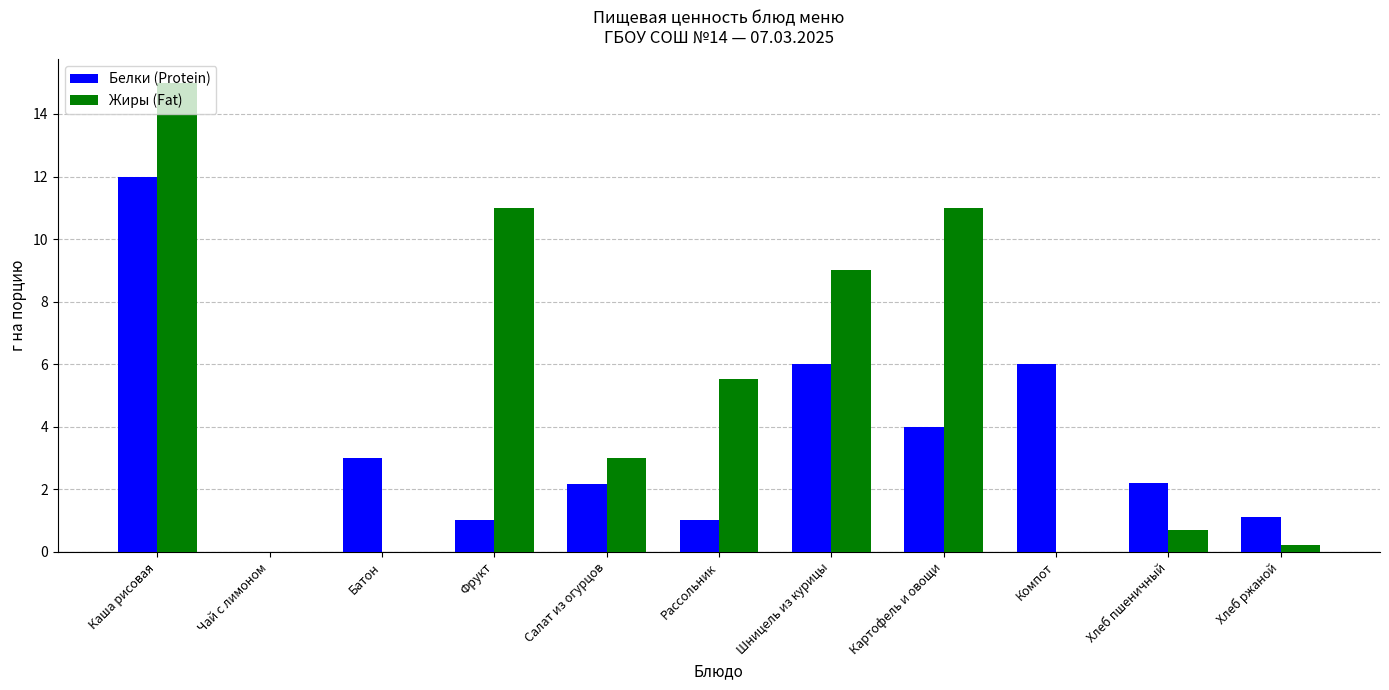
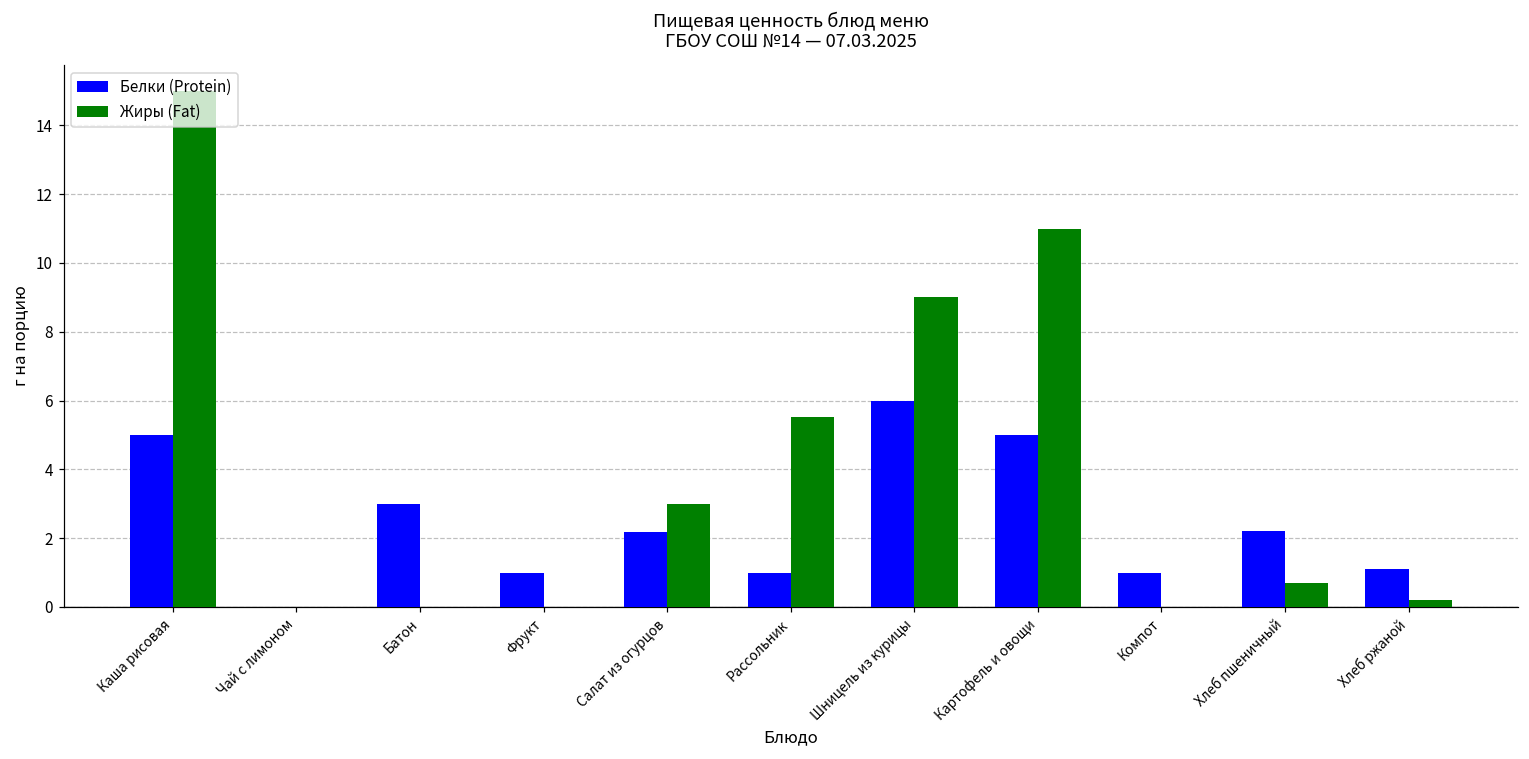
Белки (Protein), Каша рисовая: 12 -> 5
Жиры (Fat), Фрукт: 11 -> 0
Белки (Protein), Картофель и овощи: 4 -> 5
Белки (Protein), Компот: 6 -> 1
